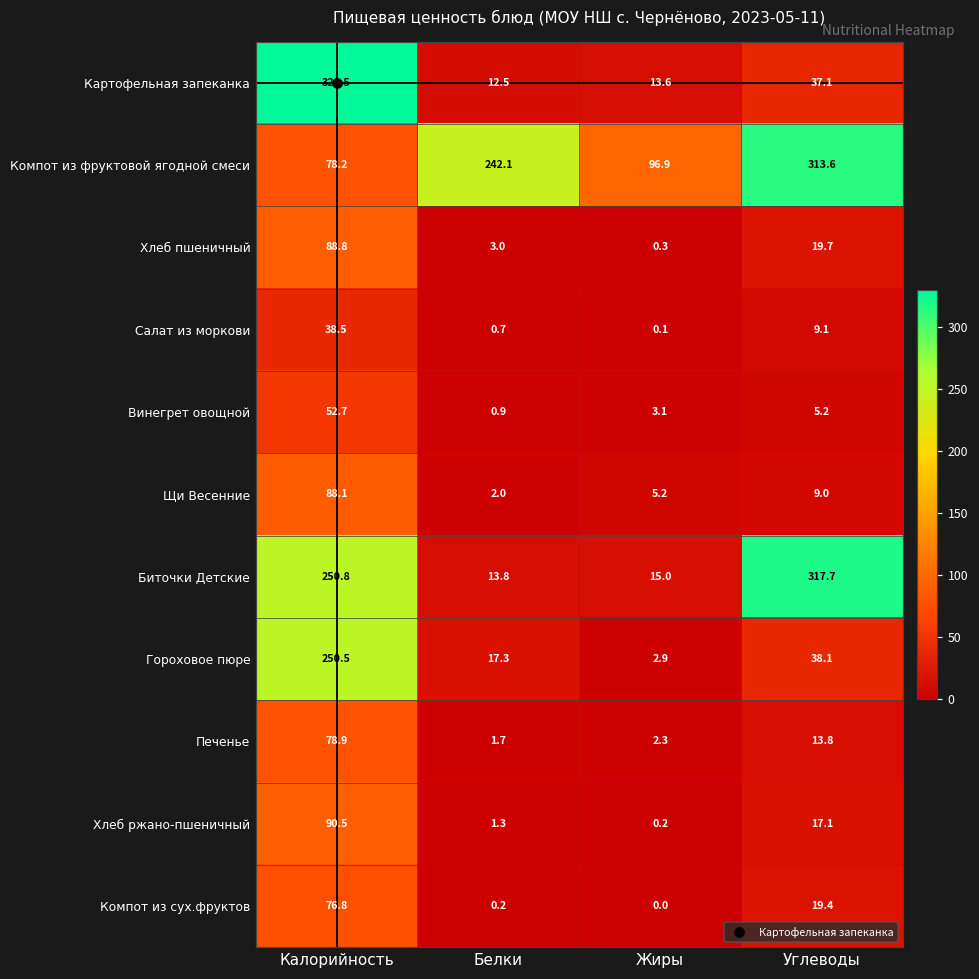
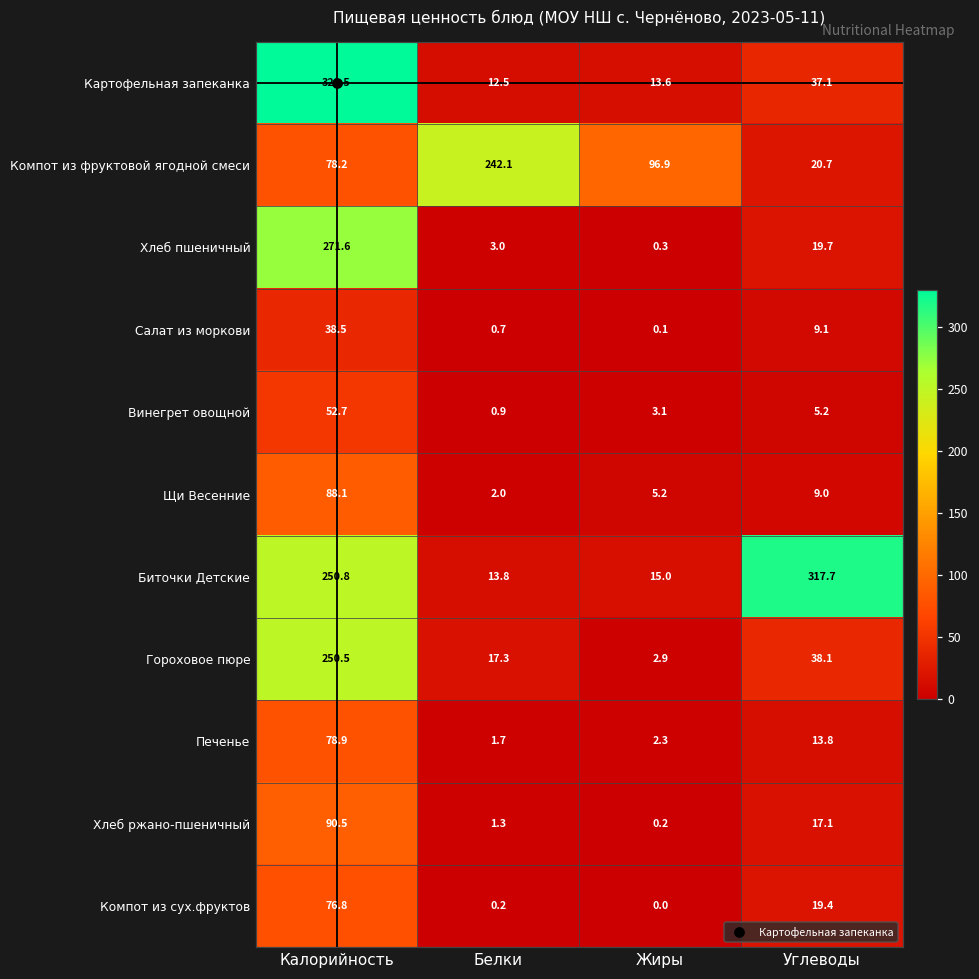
Компот из фруктовой ягодной смеси, Углеводы: 313.6 -> 20.7
Хлеб пшеничный, Калорийность: 88.8 -> 271.6
